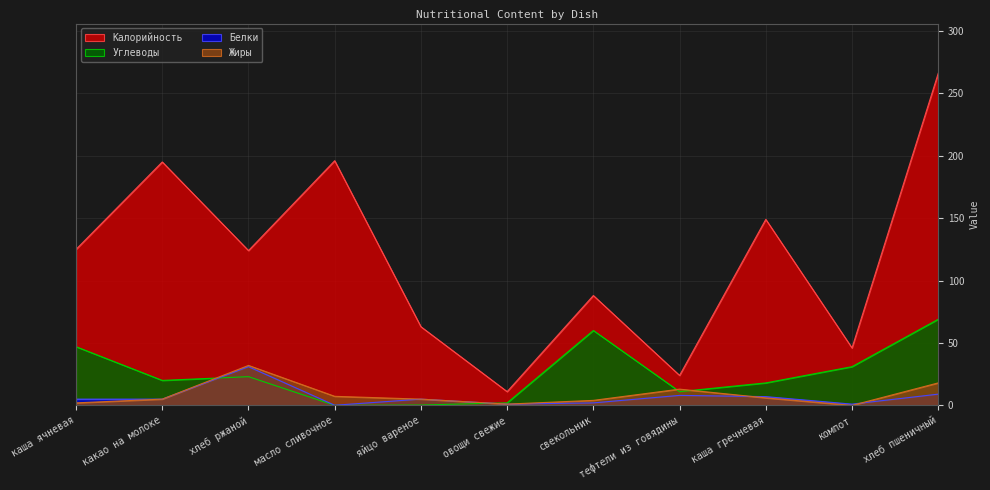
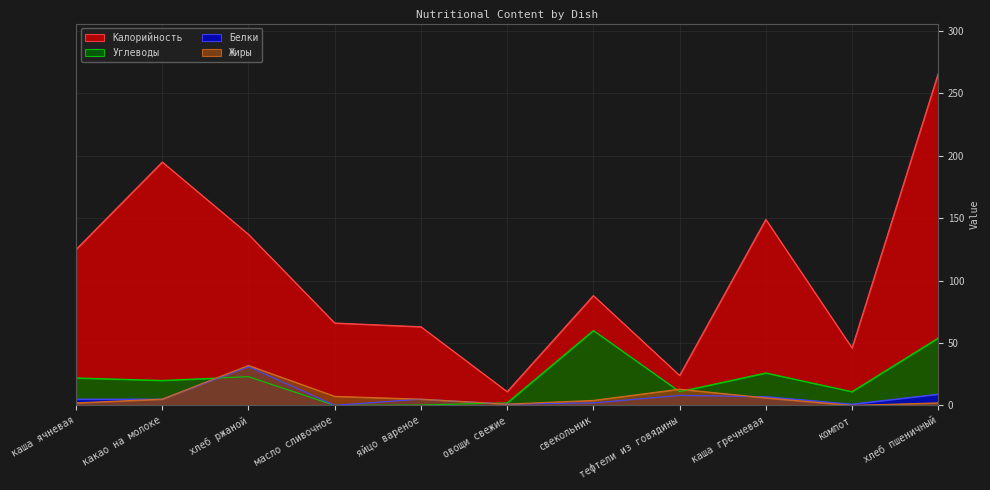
Углеводы, каша ячневая: 47 -> 22
Калорийность, хлеб ржаной: 124 -> 137
Калорийность, масло сливочное: 196 -> 66
Углеводы, каша гречневая: 18 -> 26
Углеводы, компот: 31 -> 11
Углеводы, хлеб пшеничный: 69 -> 54
Жиры, хлеб пшеничный: 18 -> 2
